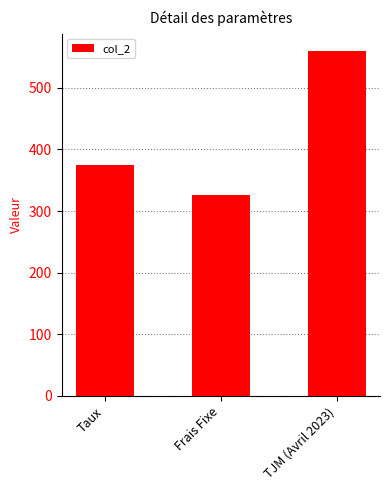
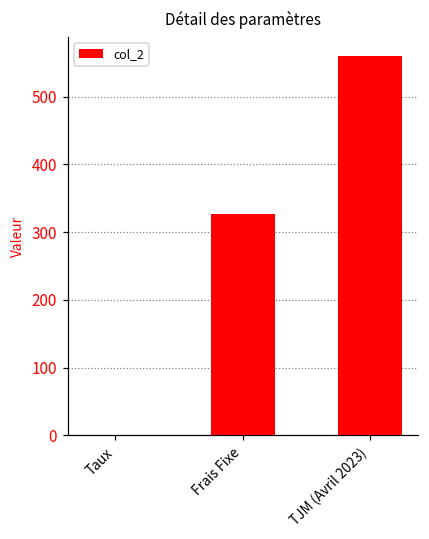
Taux: 380 -> 0
